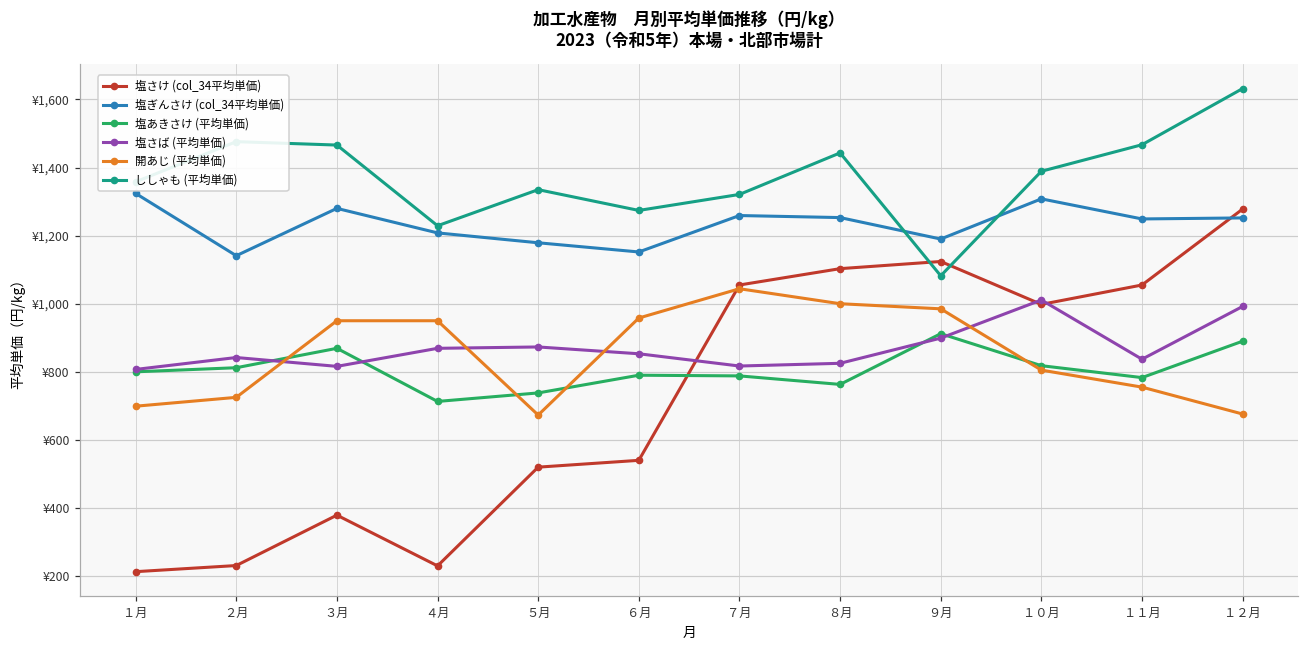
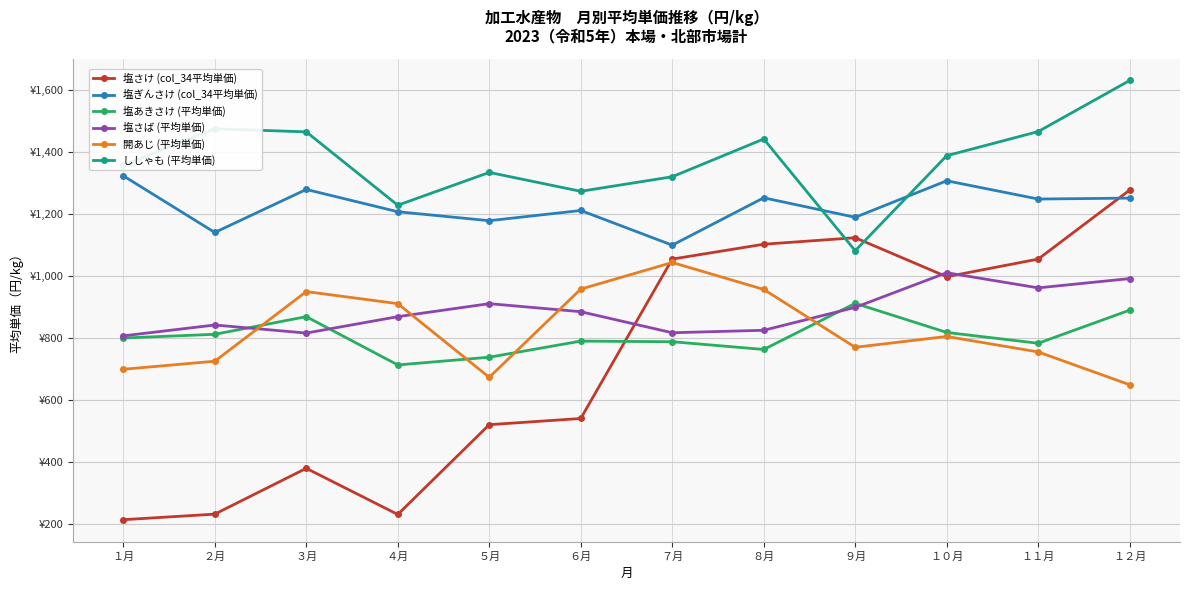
開あじ (平均単価), ４月: ¥950 -> ¥910
塩さば (平均単価), ５月: ¥870 -> ¥910
塩ぎんさけ (col_34平均単価), ６月: ¥1,150 -> ¥1,210
塩さば (平均単価), ６月: ¥850 -> ¥890
塩ぎんさけ (col_34平均単価), ７月: ¥1,260 -> ¥1,100
開あじ (平均単価), ８月: ¥1,000 -> ¥960
開あじ (平均単価), ９月: ¥990 -> ¥770
塩さば (平均単価), １１月: ¥840 -> ¥960
開あじ (平均単価), １２月: ¥680 -> ¥650
